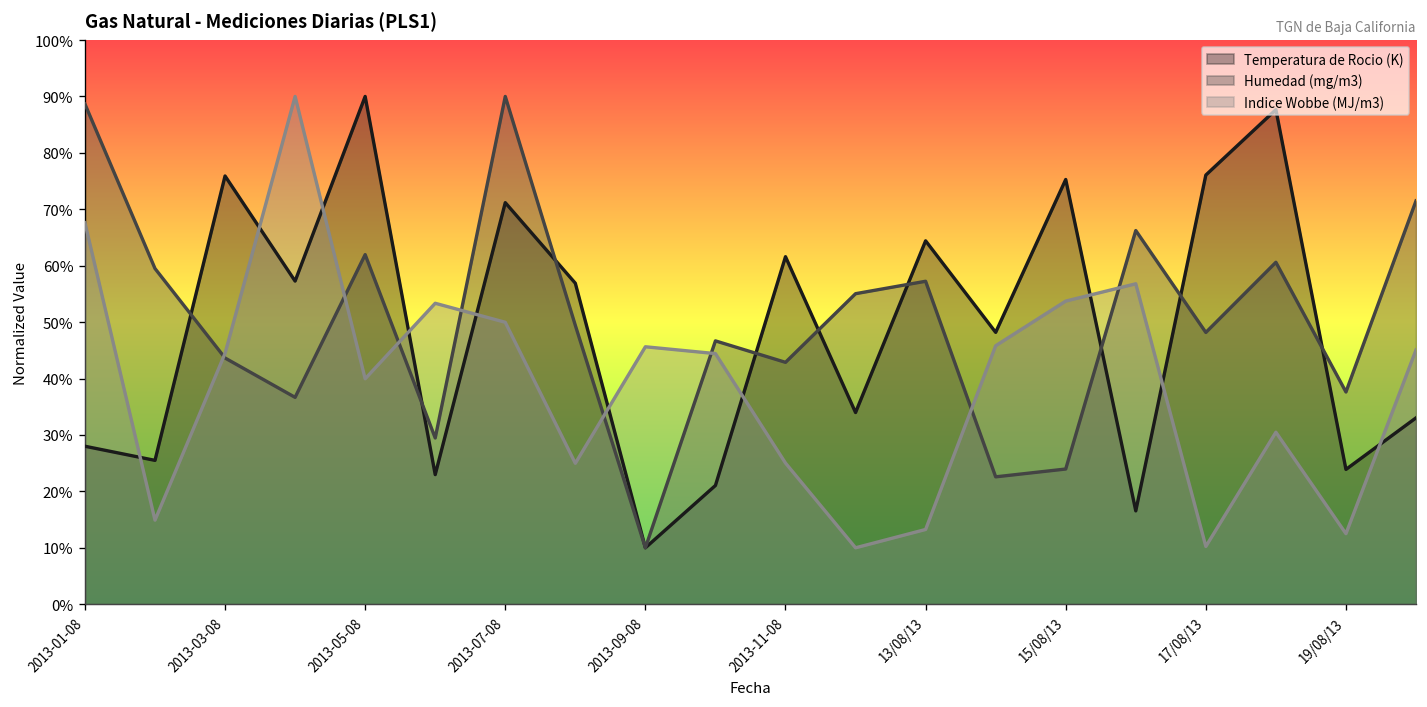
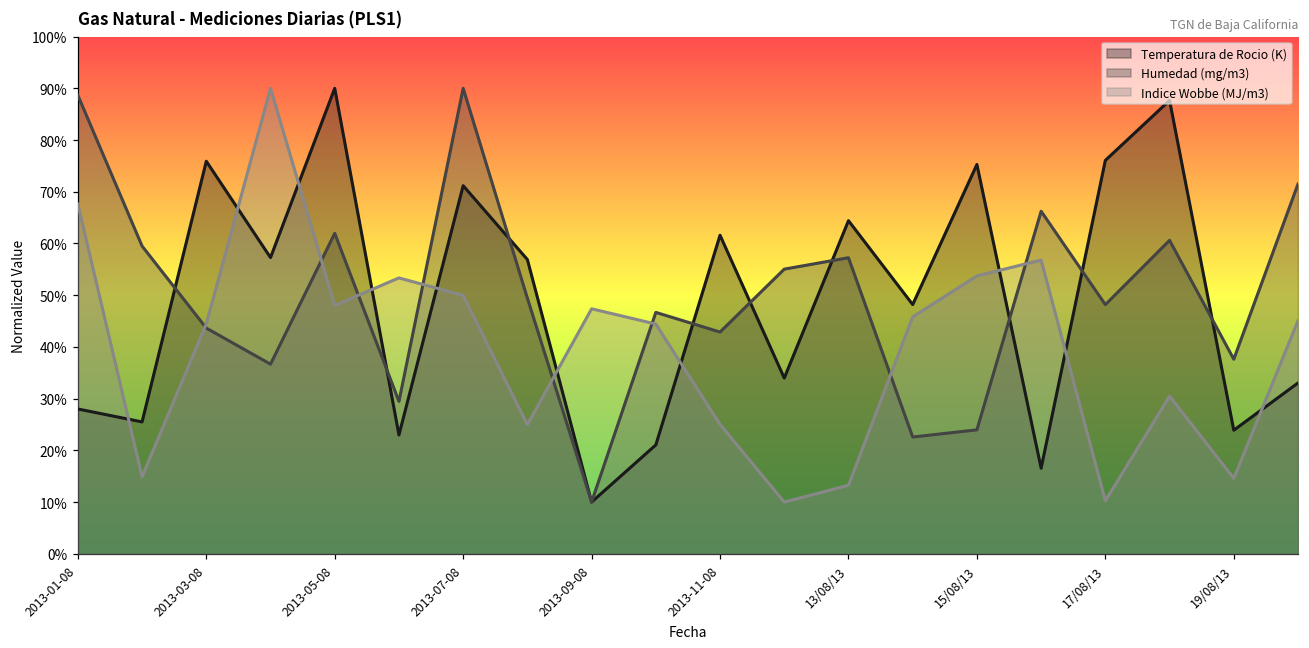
Indice Wobbe (MJ/m3), 2013-05-08: 40% -> 48%
Indice Wobbe (MJ/m3), 2013-09-08: 46% -> 47%
Indice Wobbe (MJ/m3), 19/08/13: 13% -> 15%
